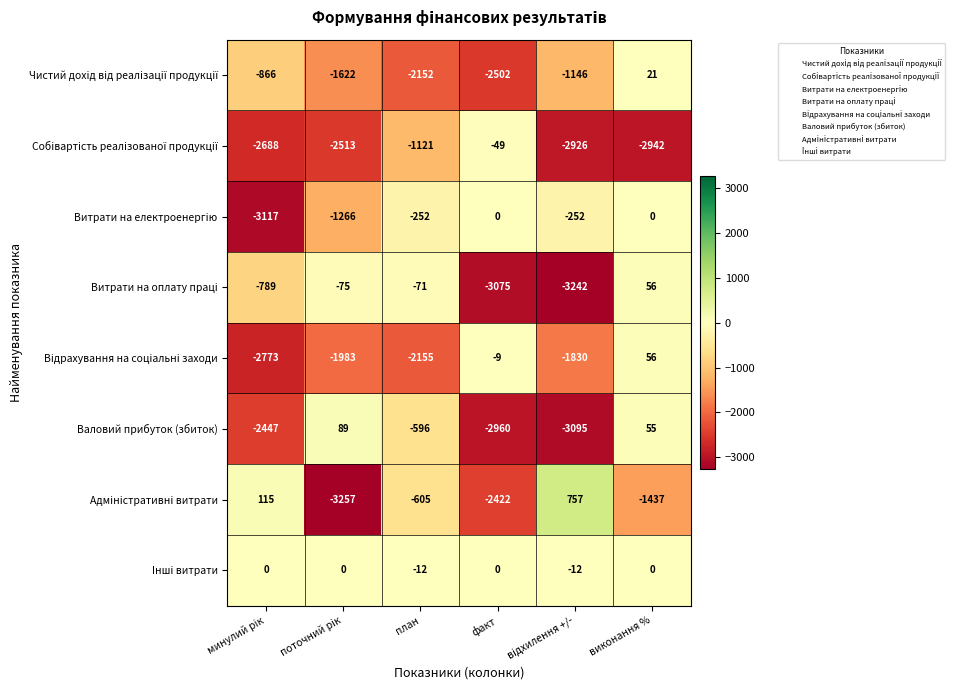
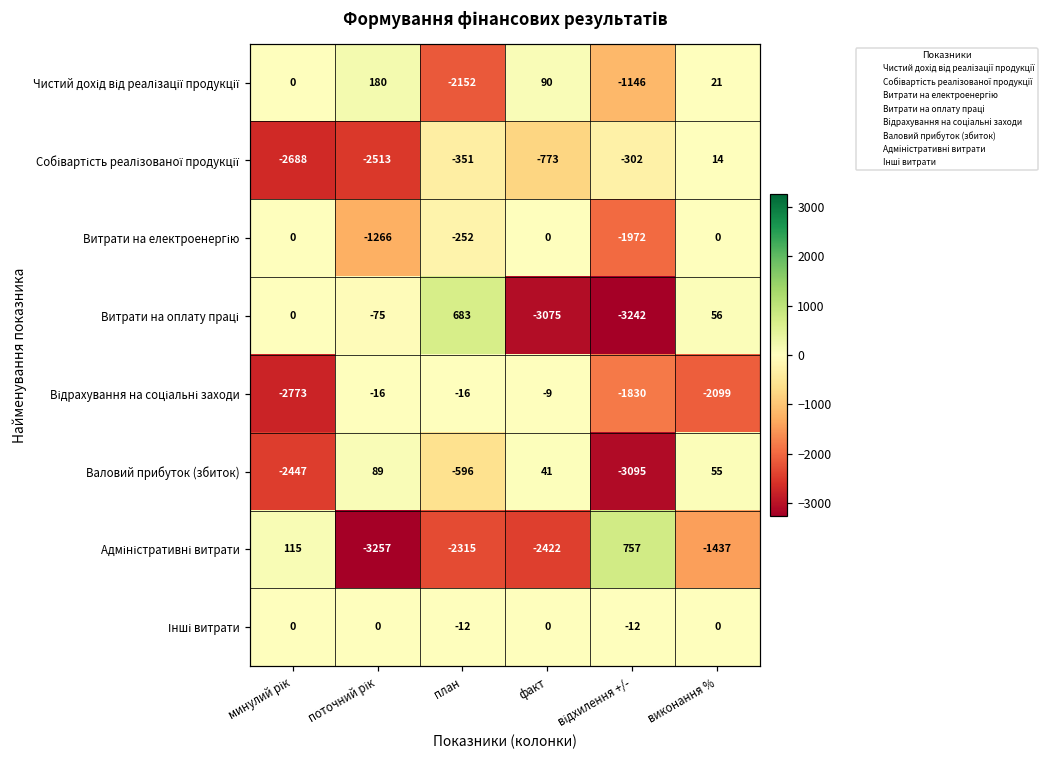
Чистий дохід від реалізації продукції, минулий рік: -866 -> 0
Чистий дохід від реалізації продукції, поточний рік: -1622 -> 180
Чистий дохід від реалізації продукції, факт: -2502 -> 90
Собівартість реалізованої продукції, план: -1121 -> -351
Собівартість реалізованої продукції, факт: -49 -> -773
Собівартість реалізованої продукції, відхилення +/-: -2926 -> -302
Собівартість реалізованої продукції, виконання %: -2942 -> 14
Витрати на електроенергію, минулий рік: -3117 -> 0
Витрати на електроенергію, відхилення +/-: -252 -> -1972
Витрати на оплату праці, минулий рік: -789 -> 0
Витрати на оплату праці, план: -71 -> 683
Відрахування на соціальні заходи, поточний рік: -1983 -> -16
Відрахування на соціальні заходи, план: -2155 -> -16
Відрахування на соціальні заходи, виконання %: 56 -> -2099
Валовий прибуток (збиток), факт: -2960 -> 41
Адміністративні витрати, план: -605 -> -2315
